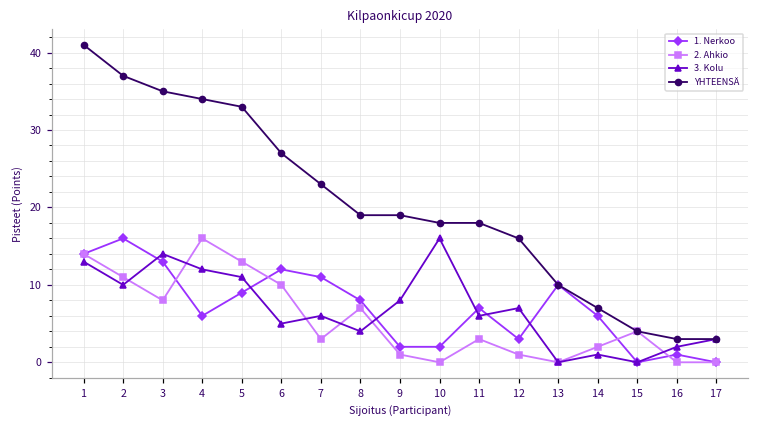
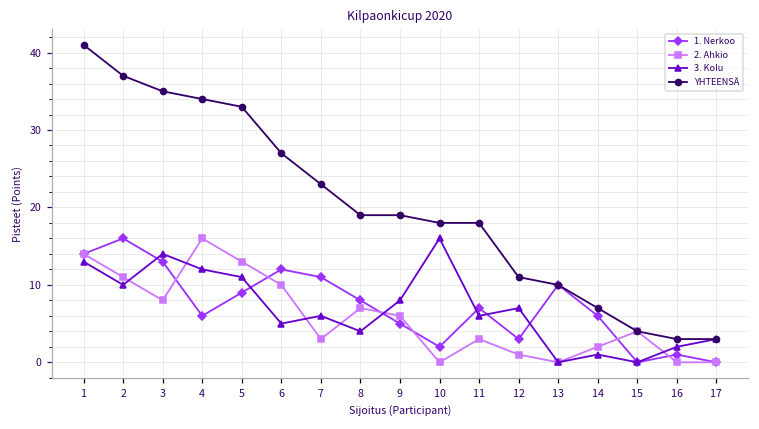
1. Nerkoo, 9: 2 -> 5
2. Ahkio, 9: 1 -> 6
YHTEENSÄ, 12: 16 -> 11
